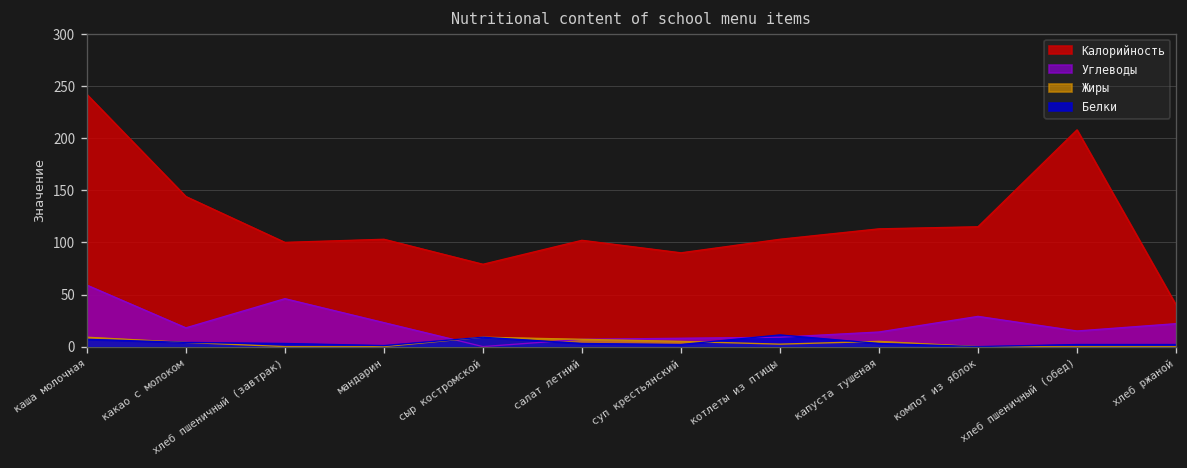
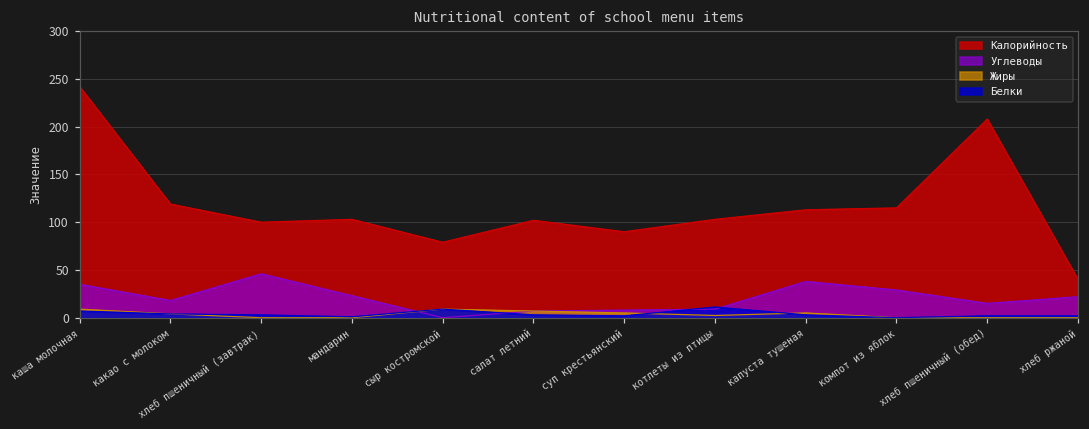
Углеводы, каша молочная: 60 -> 40
Калорийность, какао с молоком: 140 -> 120
Углеводы, капуста тушеная: 10 -> 40
